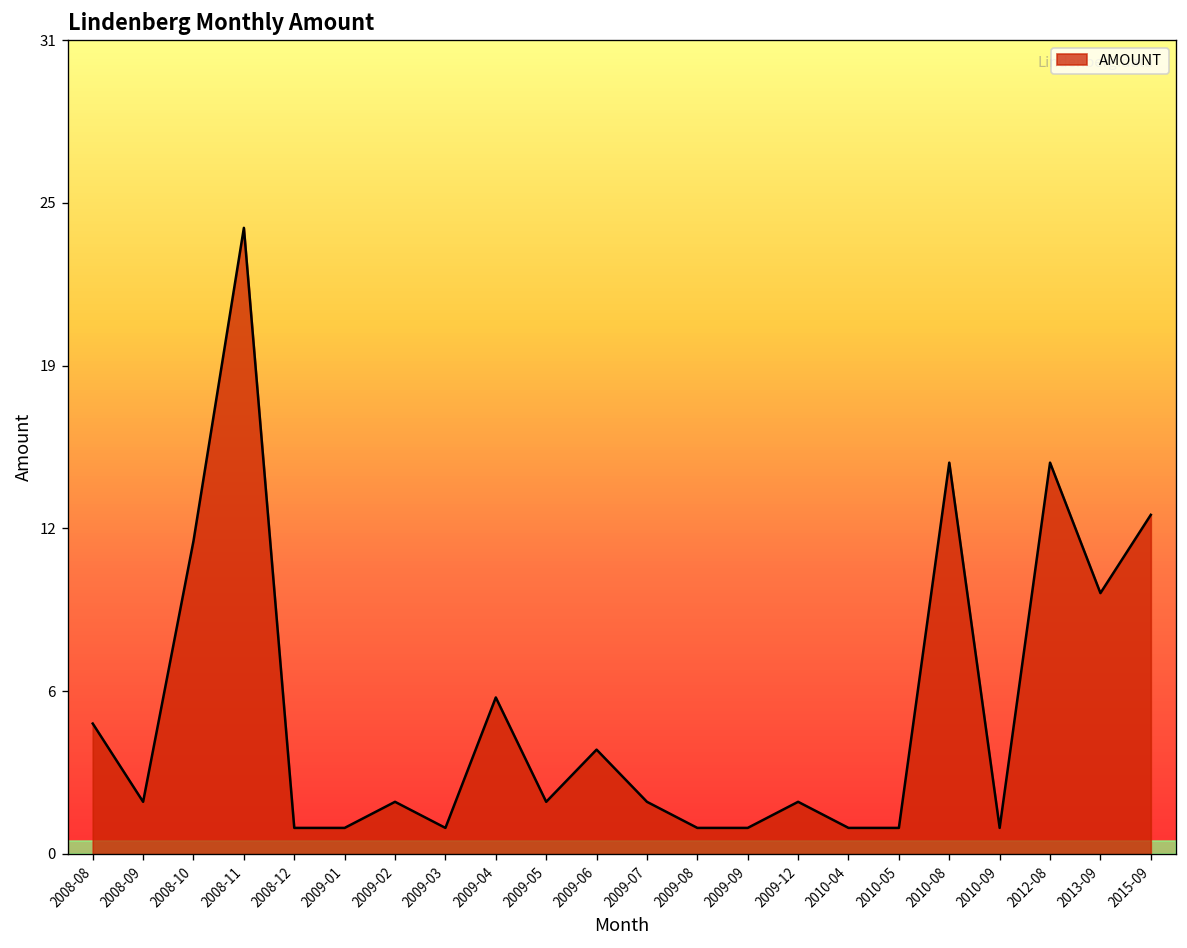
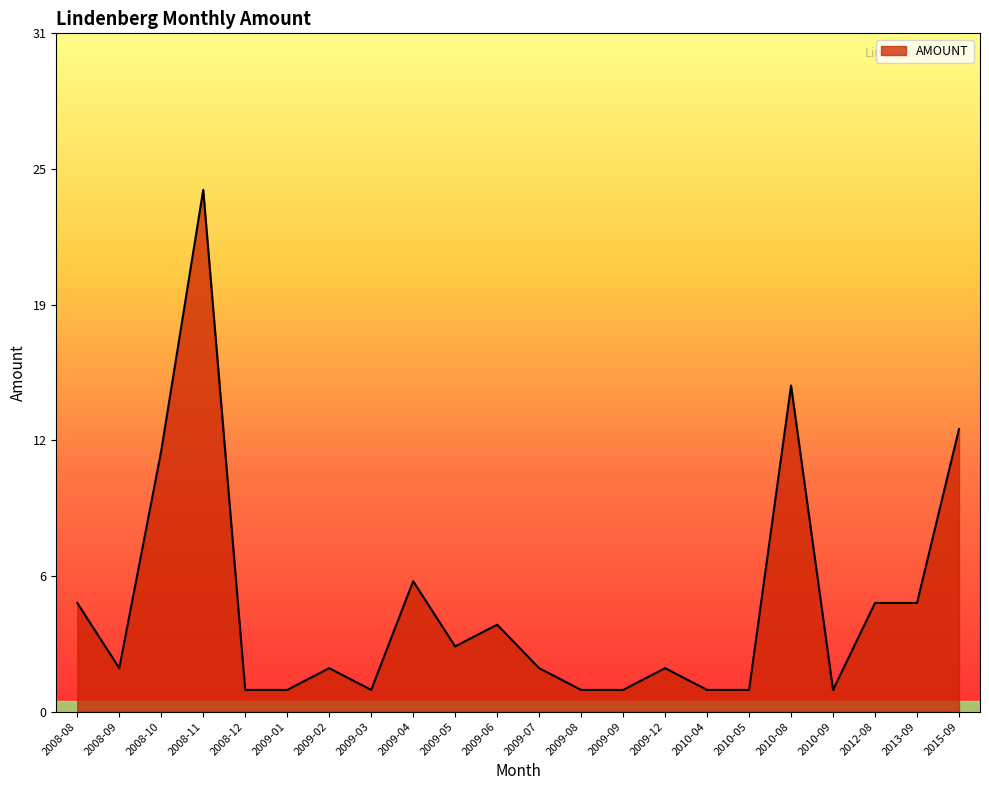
2009-05: 2 -> 3
2012-08: 15 -> 5
2013-09: 10 -> 5
